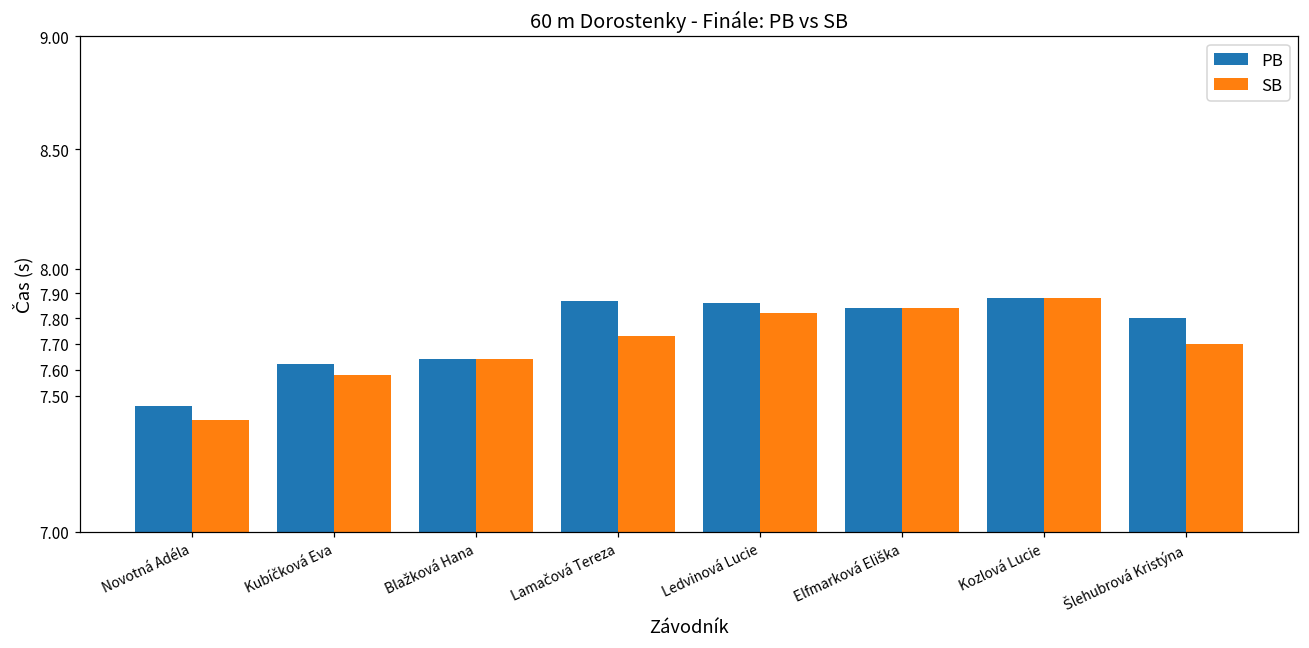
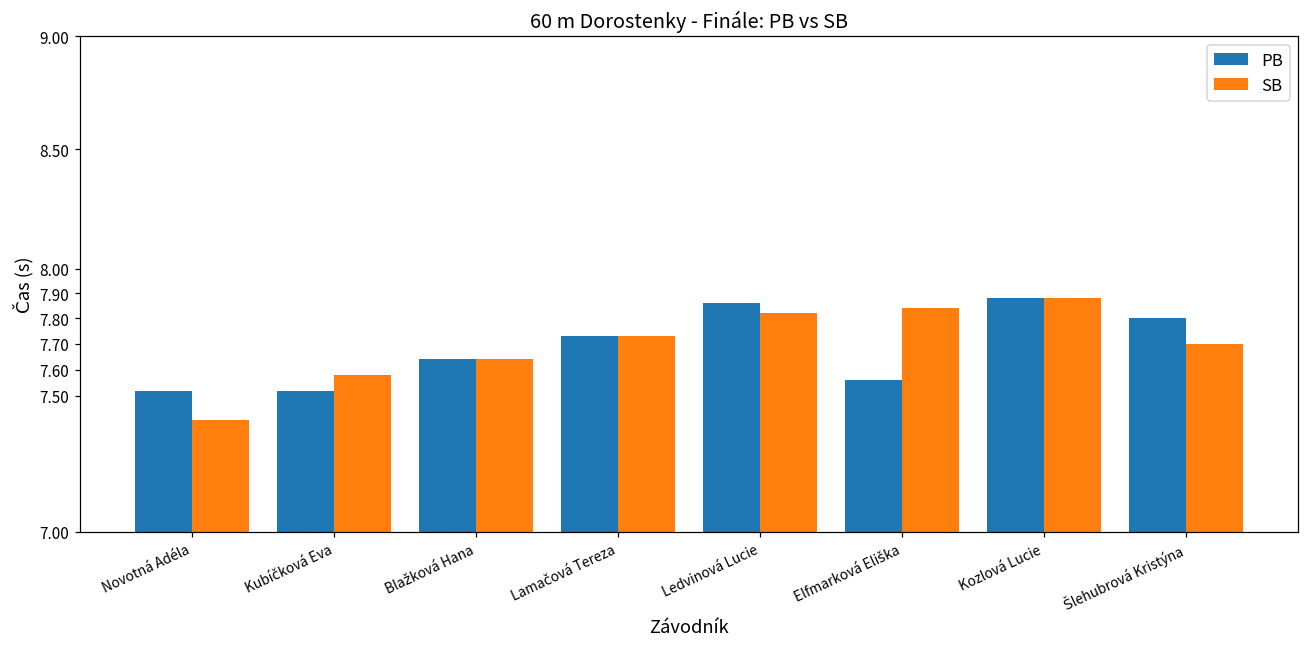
PB, Novotná Adéla: 7.46 -> 7.52
PB, Kubíčková Eva: 7.62 -> 7.52
PB, Lamačová Tereza: 7.87 -> 7.73
PB, Elfmarková Eliška: 7.84 -> 7.56
